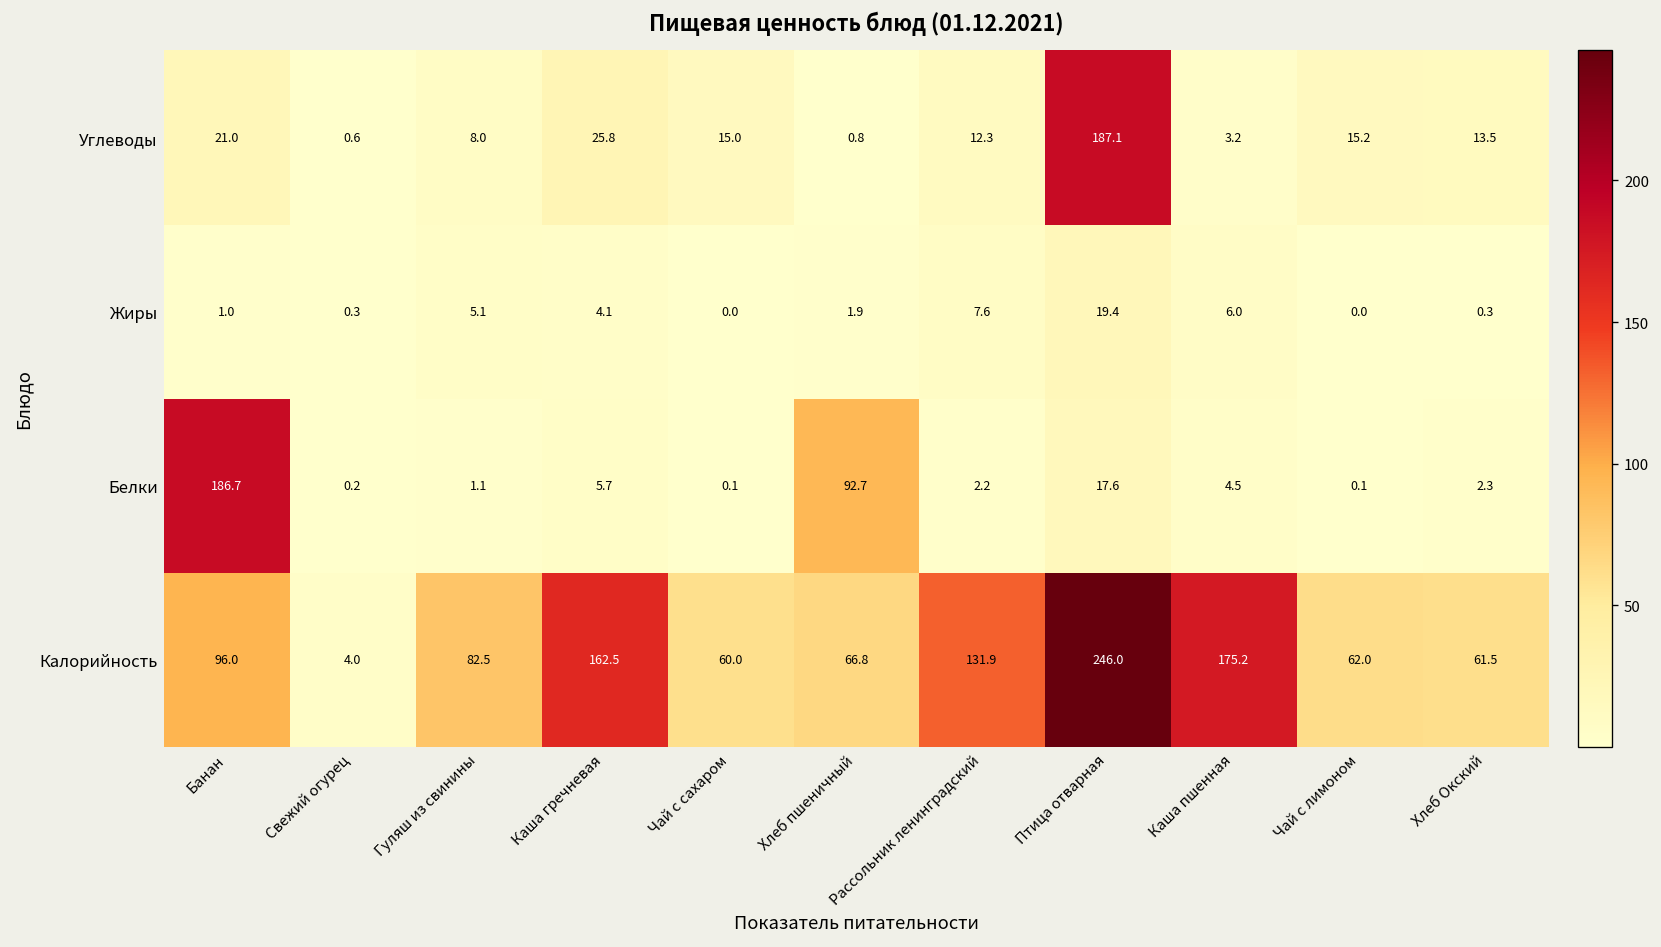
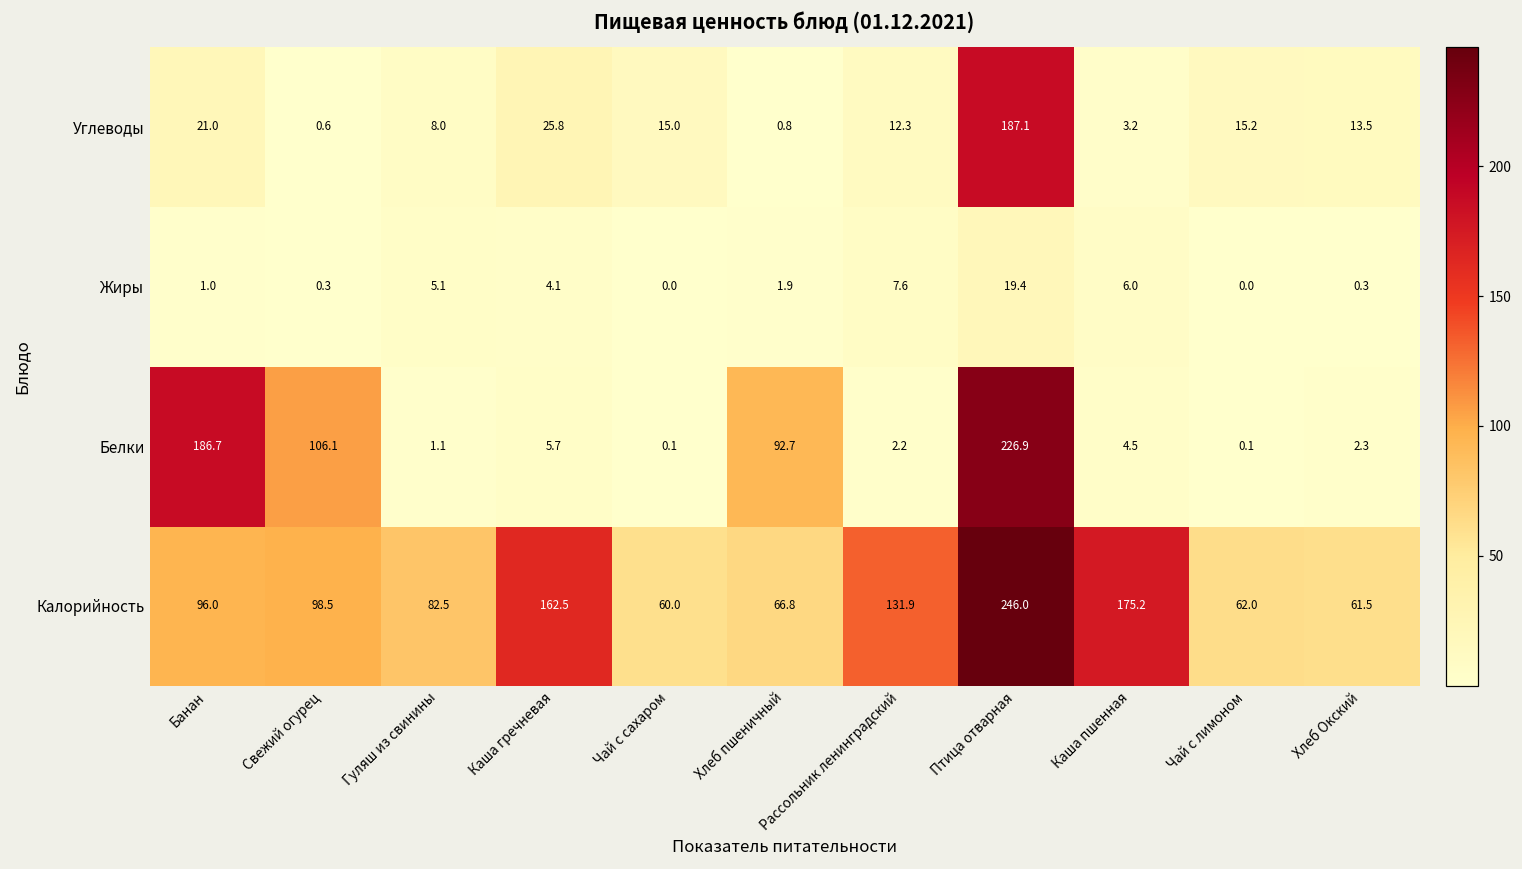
Белки, Свежий огурец: 0.2 -> 106.1
Белки, Птица отварная: 17.6 -> 226.9
Калорийность, Свежий огурец: 4.0 -> 98.5
